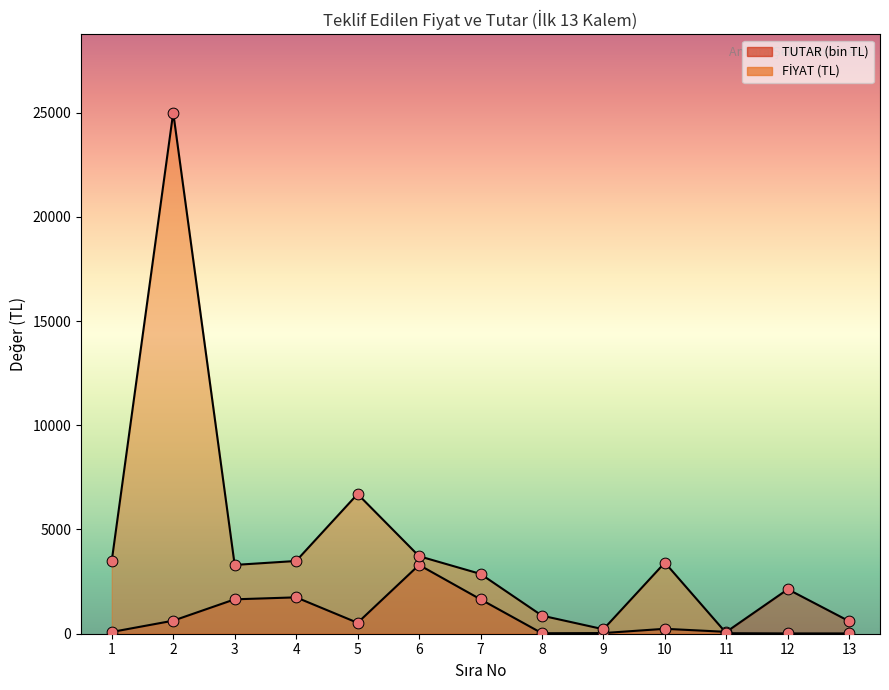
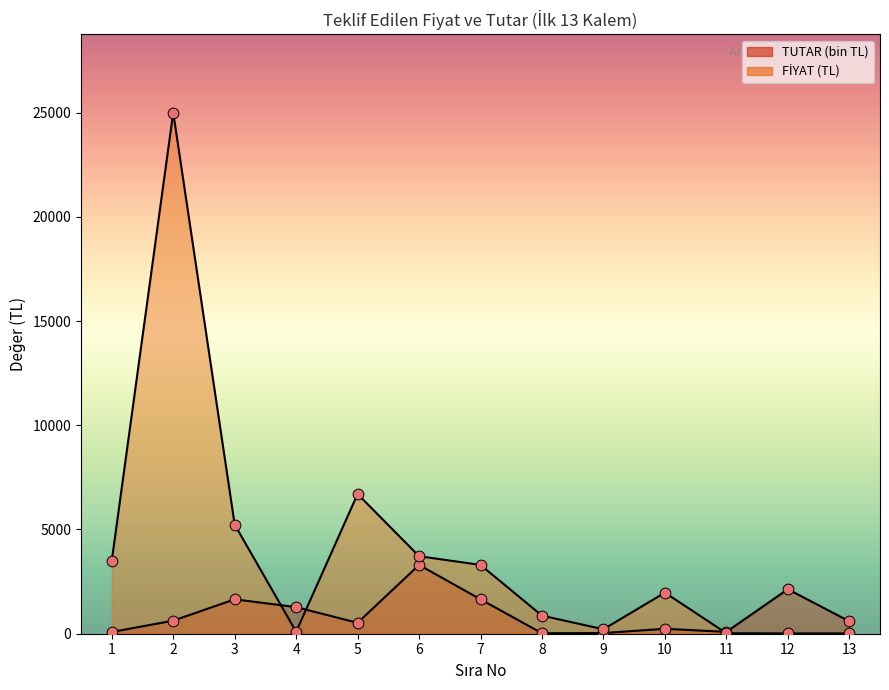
FİYAT (TL), 3: 3300 -> 5200
TUTAR (bin TL), 4: 1700 -> 1300
FİYAT (TL), 4: 3500 -> 100
FİYAT (TL), 7: 2900 -> 3300
FİYAT (TL), 10: 3400 -> 2000
